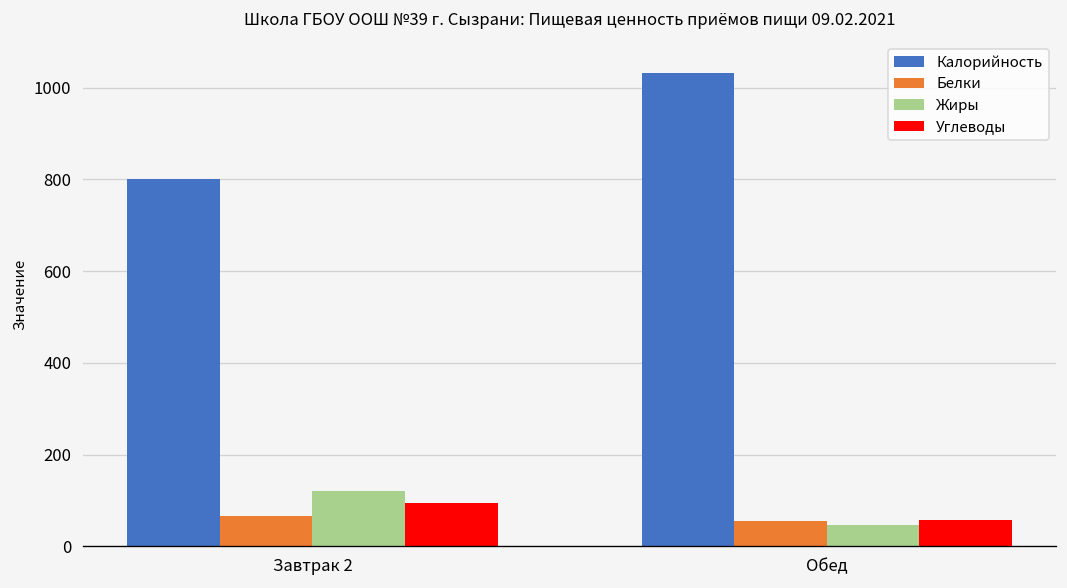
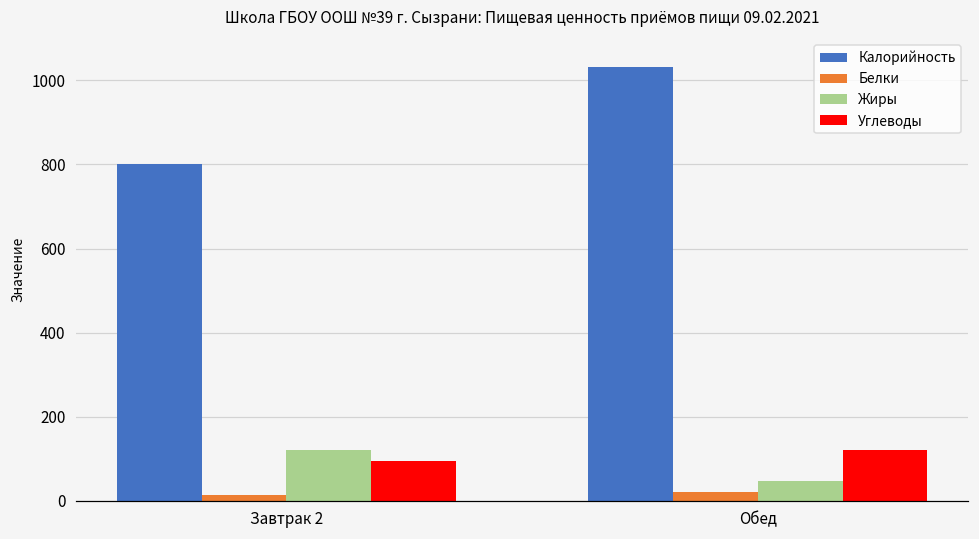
Белки, Завтрак 2: 70 -> 10
Белки, Обед: 60 -> 20
Углеводы, Обед: 60 -> 120
